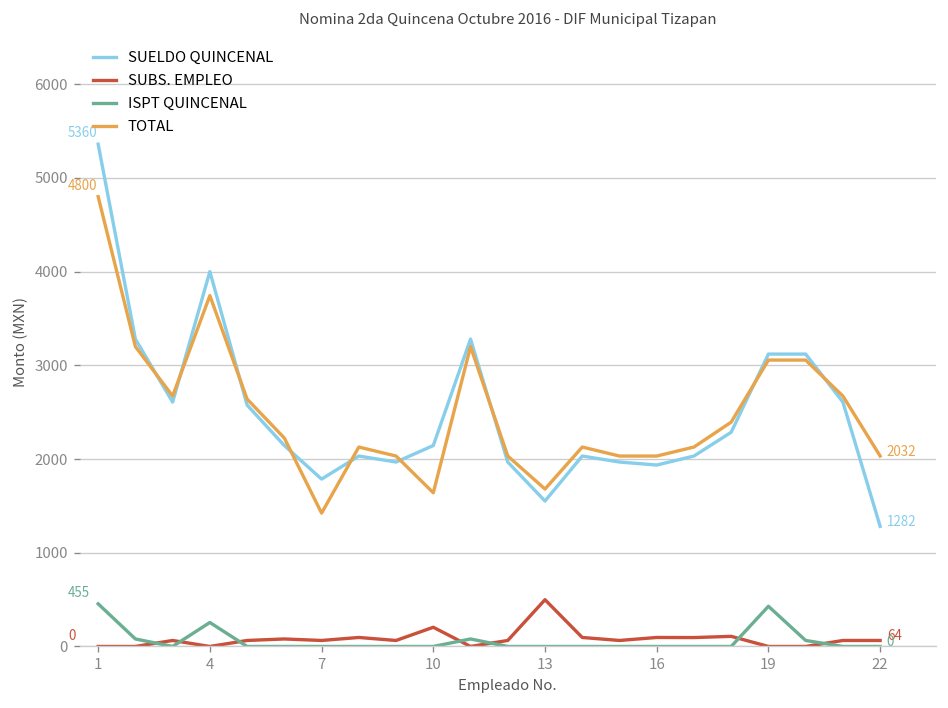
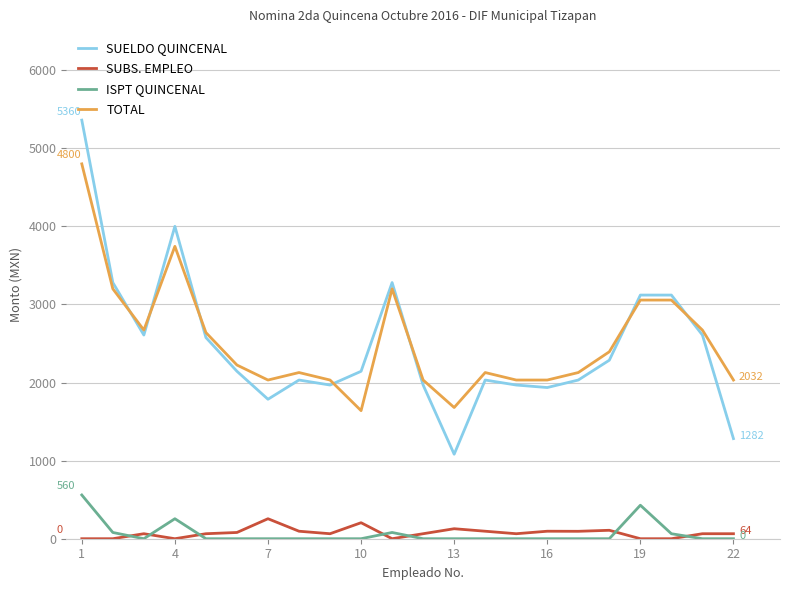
ISPT QUINCENAL, 1: 455 -> 560
SUBS. EMPLEO, 7: 100 -> 300
TOTAL, 7: 1400 -> 2000
SUELDO QUINCENAL, 13: 1600 -> 1100
SUBS. EMPLEO, 13: 500 -> 100
